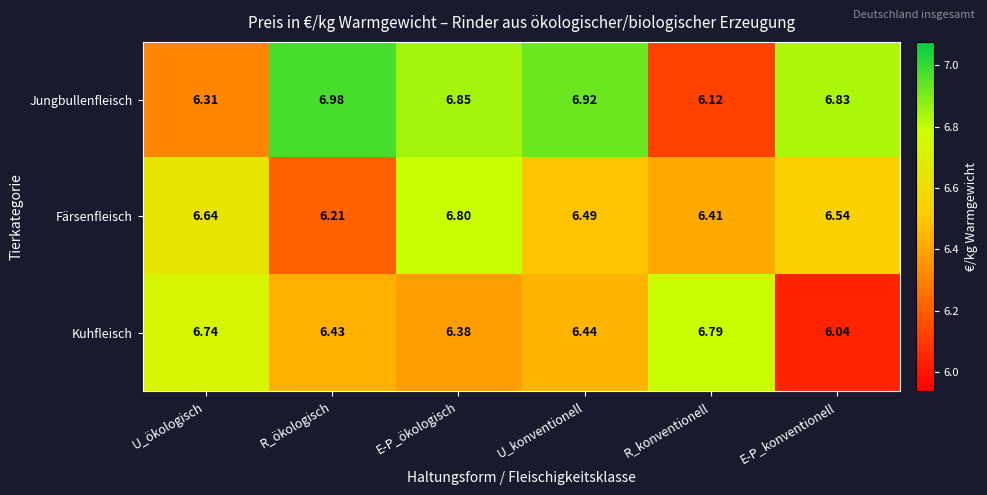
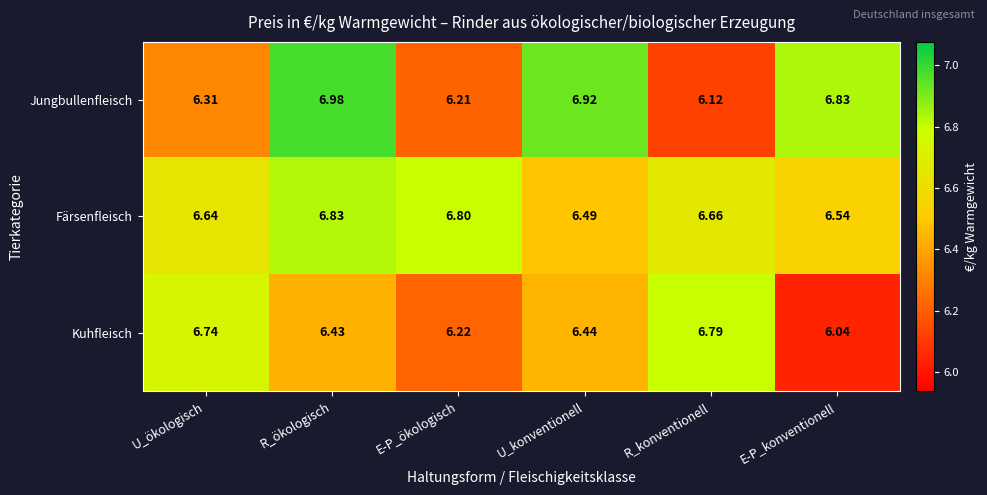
Jungbullenfleisch, E-P_ökologisch: 6.85 -> 6.21
Färsenfleisch, R_ökologisch: 6.21 -> 6.83
Färsenfleisch, R_konventionell: 6.41 -> 6.66
Kuhfleisch, E-P_ökologisch: 6.38 -> 6.22
